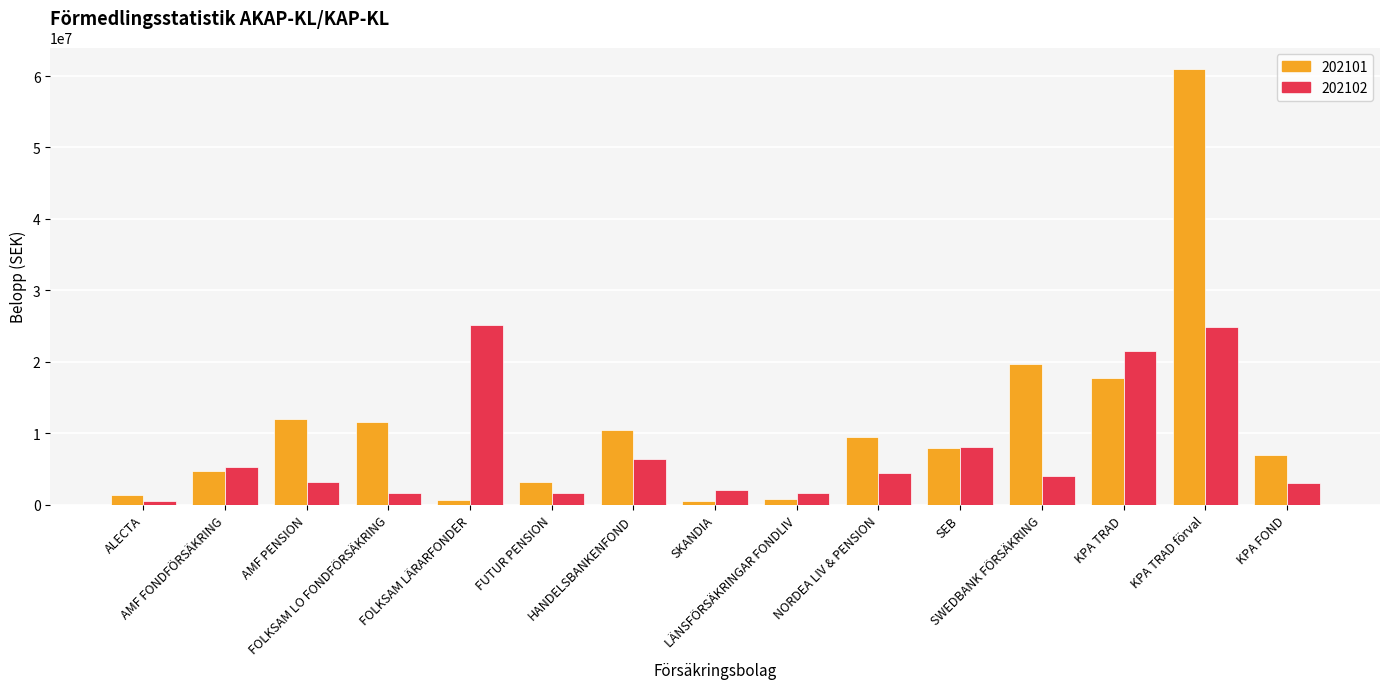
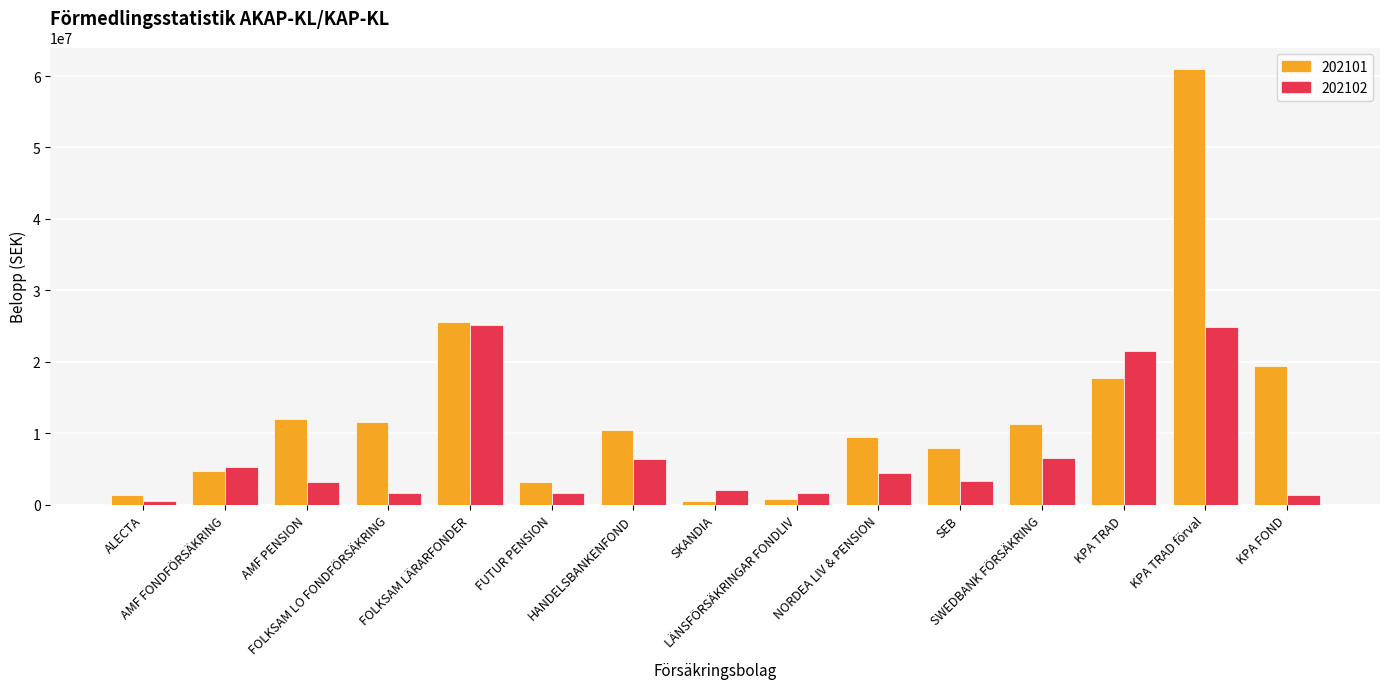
202101, FOLKSAM LÄRARFONDER: 1000000 -> 26000000
202102, SEB: 8000000 -> 3000000
202101, SWEDBANK FÖRSÄKRING: 20000000 -> 11000000
202102, SWEDBANK FÖRSÄKRING: 4000000 -> 7000000
202101, KPA FOND: 7000000 -> 19000000
202102, KPA FOND: 3000000 -> 1000000
